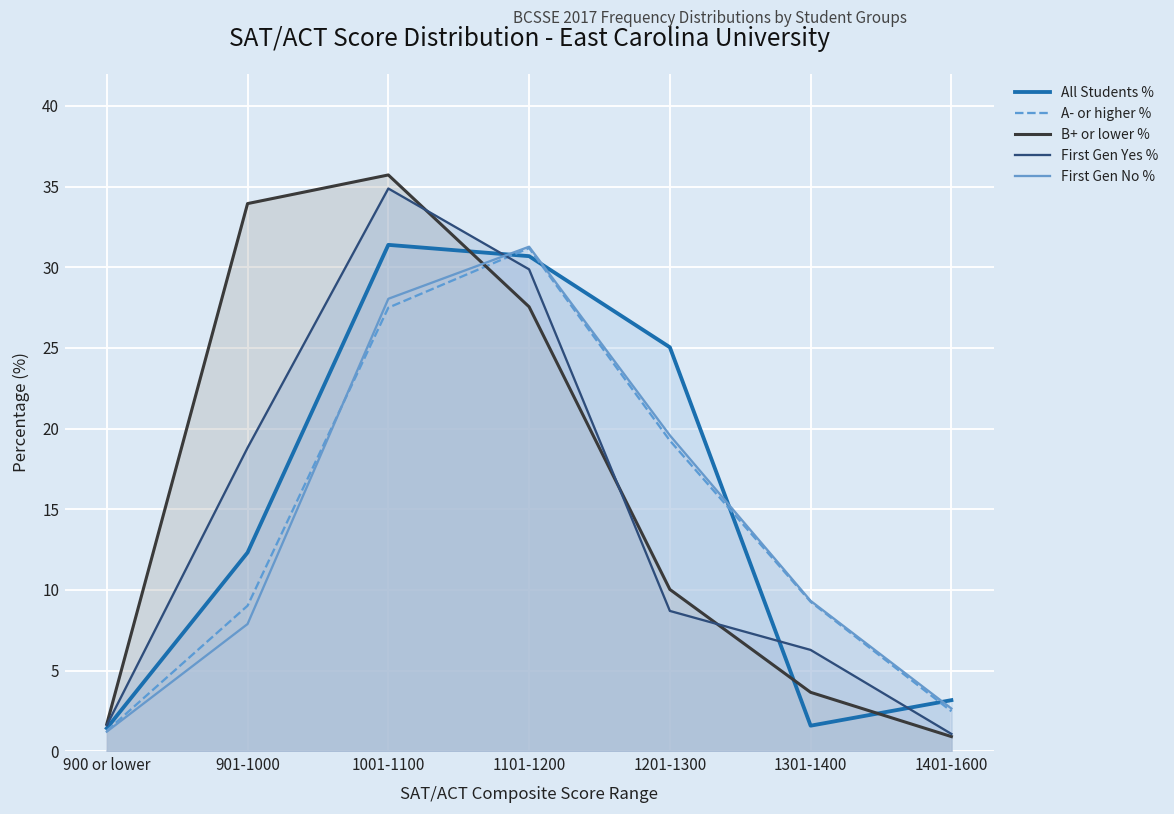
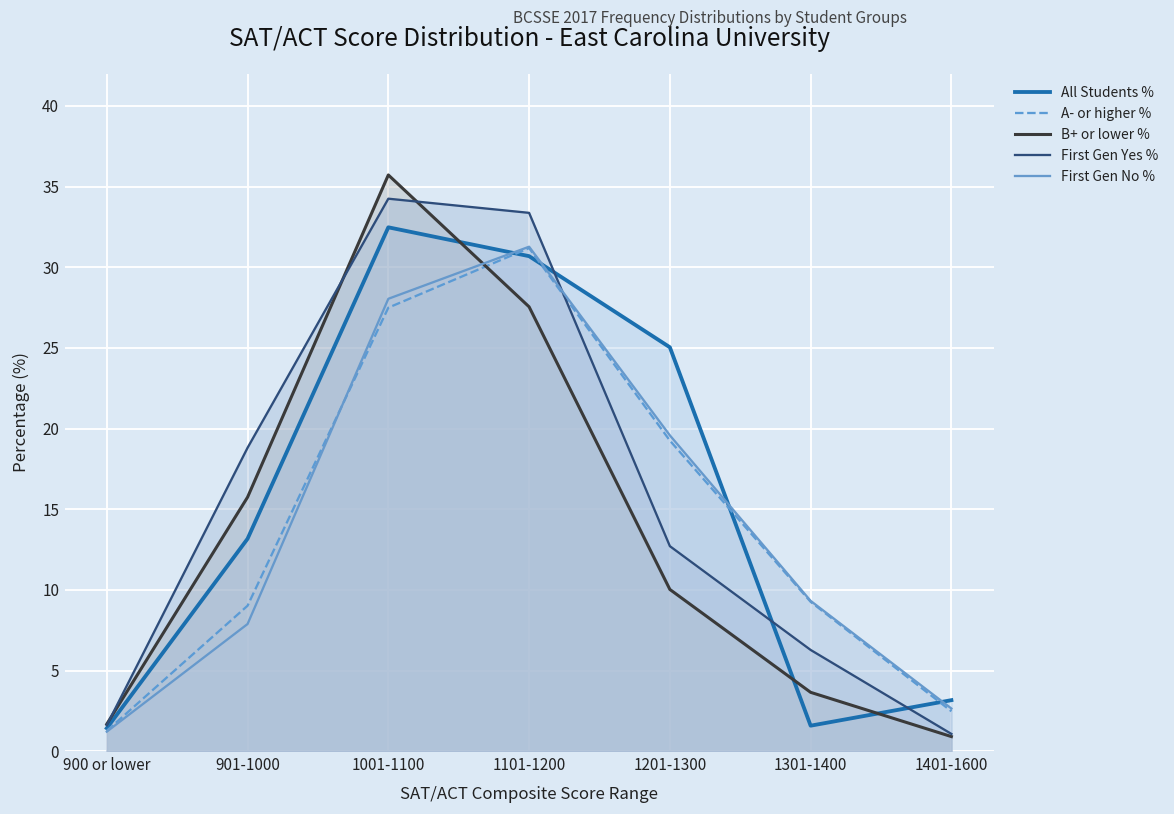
All Students %, 901-1000: 12.3 -> 13.2
B+ or lower %, 901-1000: 33.9 -> 15.8
All Students %, 1001-1100: 31.4 -> 32.5
First Gen Yes %, 1001-1100: 34.9 -> 34.3
First Gen Yes %, 1101-1200: 29.9 -> 33.4
First Gen Yes %, 1201-1300: 8.7 -> 12.7
